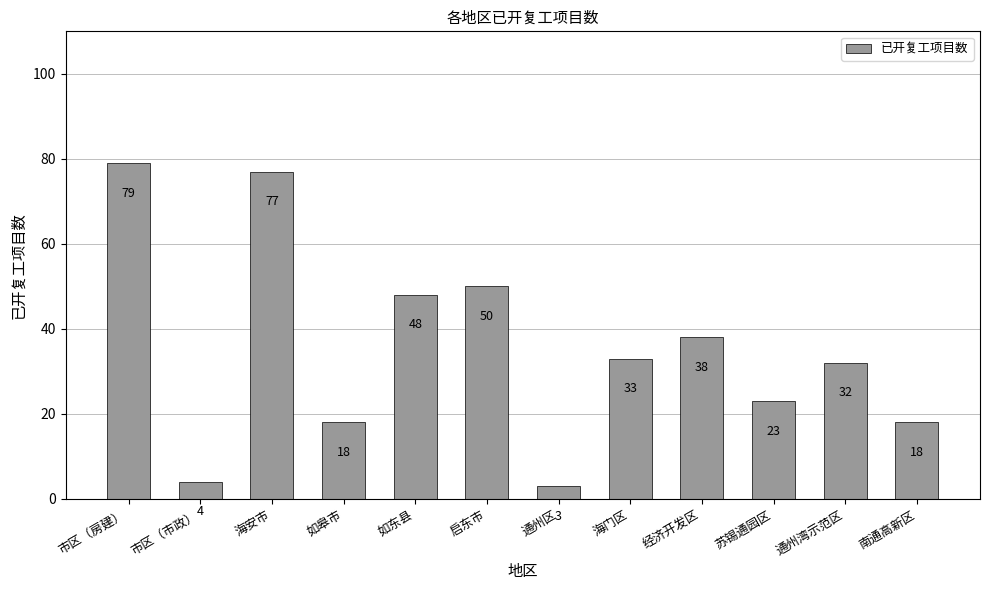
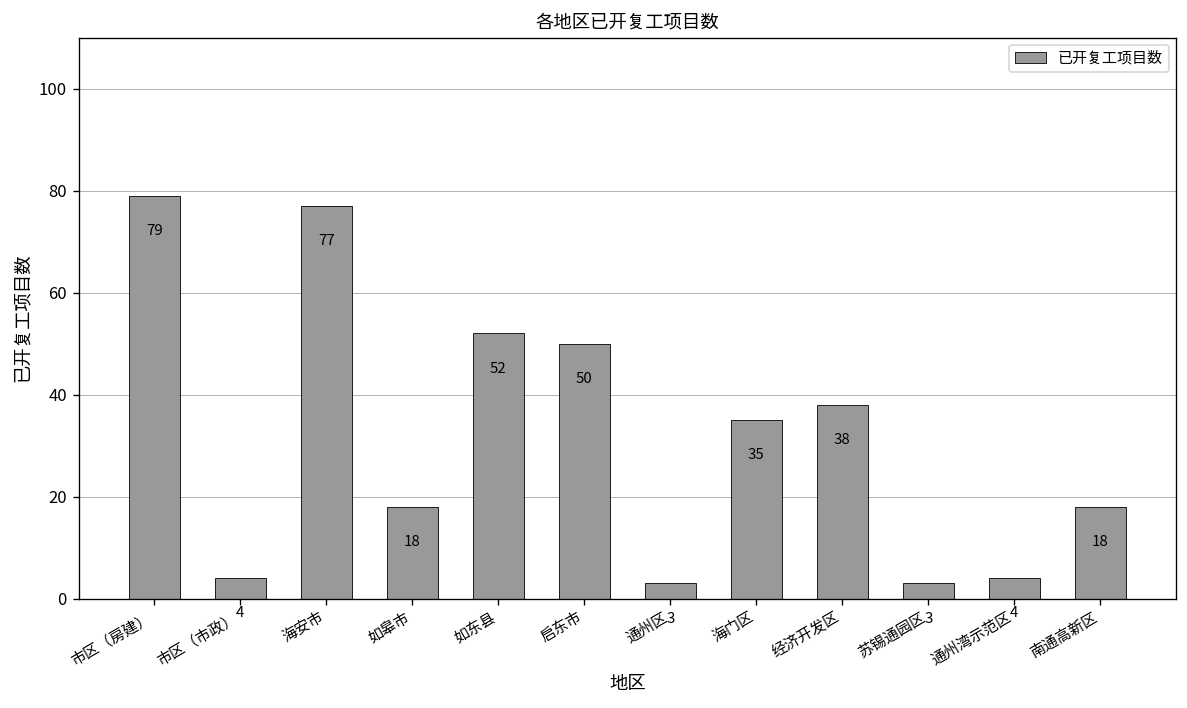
如东县: 48 -> 52
海门区: 33 -> 35
苏锡通园区: 23 -> 3
通州湾示范区: 32 -> 4
